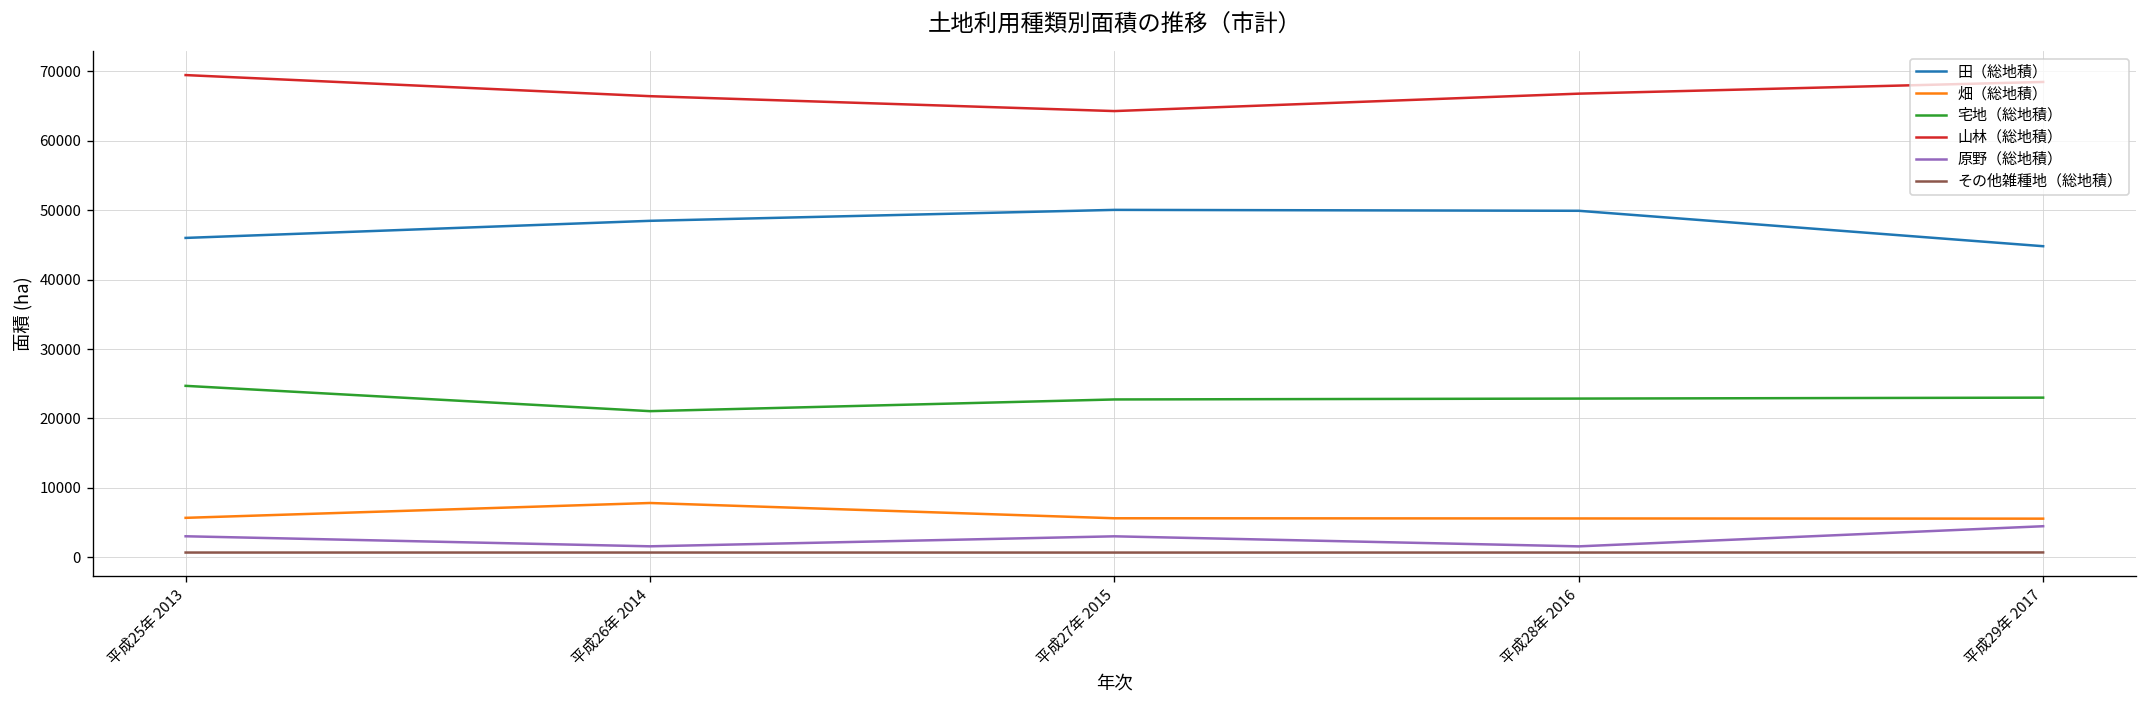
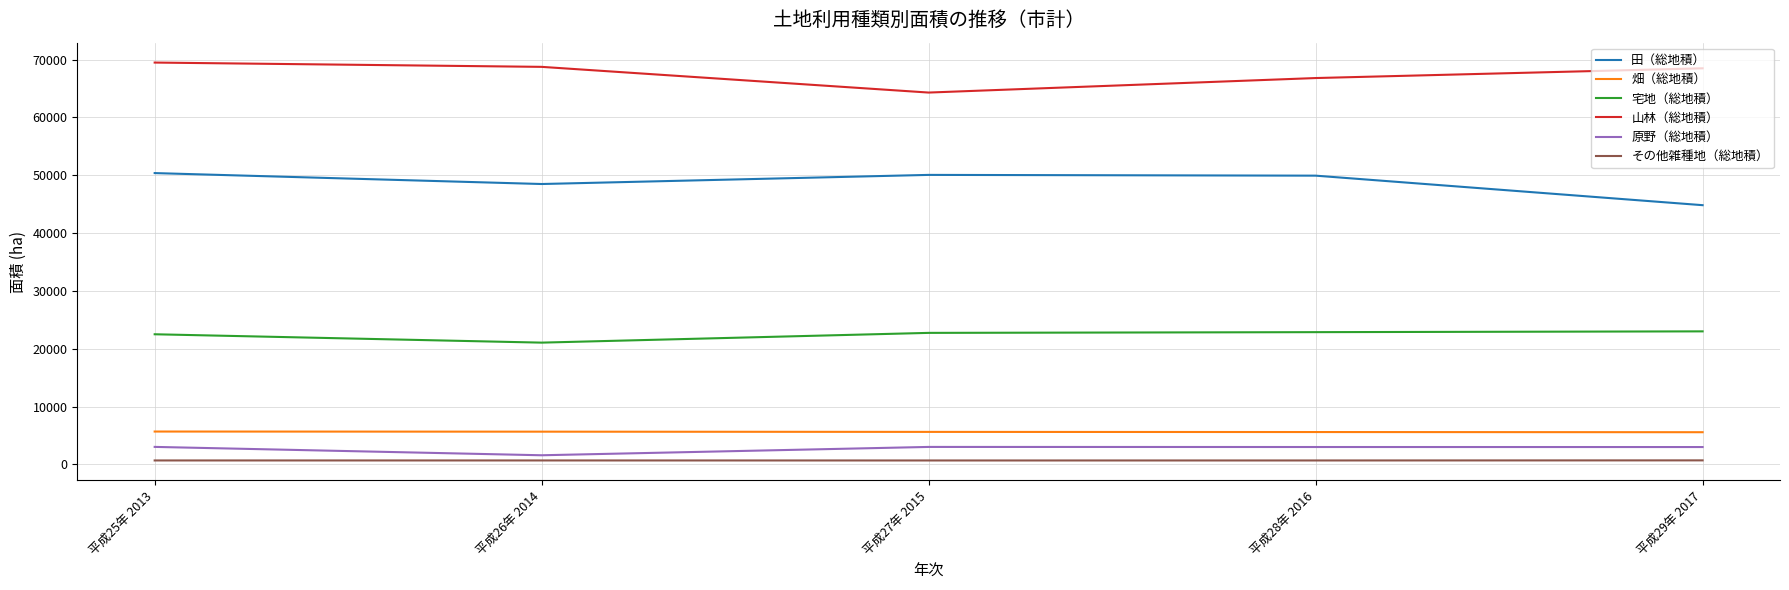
田（総地積）, 平成25年 2013: 46000 -> 50000
宅地（総地積）, 平成25年 2013: 25000 -> 22000
畑（総地積）, 平成26年 2014: 8000 -> 6000
山林（総地積）, 平成26年 2014: 66000 -> 69000
原野（総地積）, 平成28年 2016: 2000 -> 3000
原野（総地積）, 平成29年 2017: 4000 -> 3000
